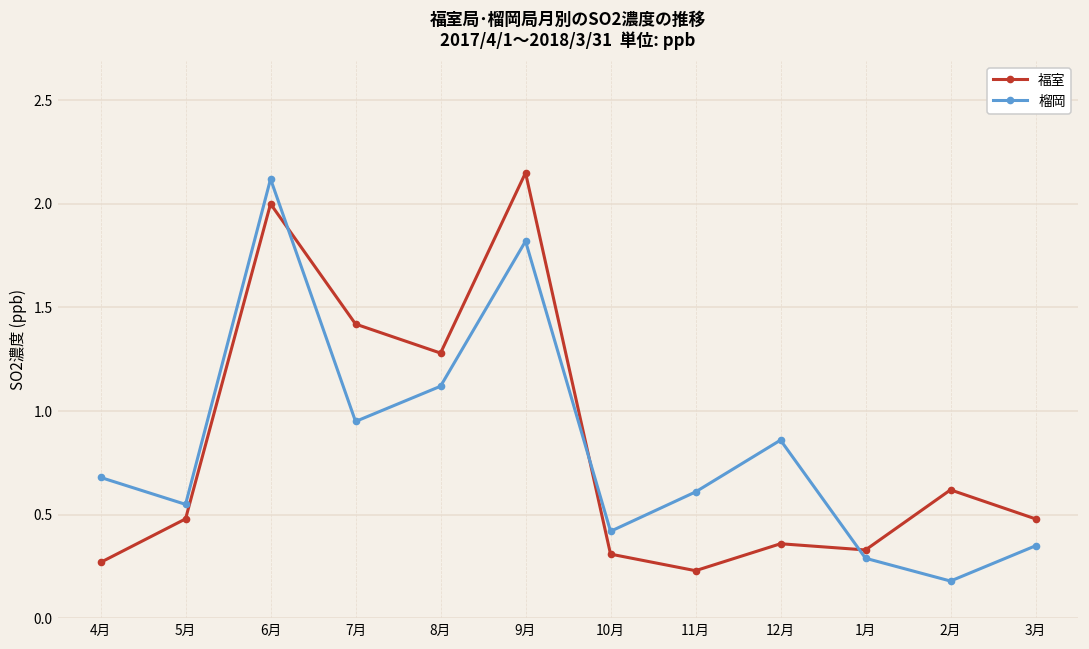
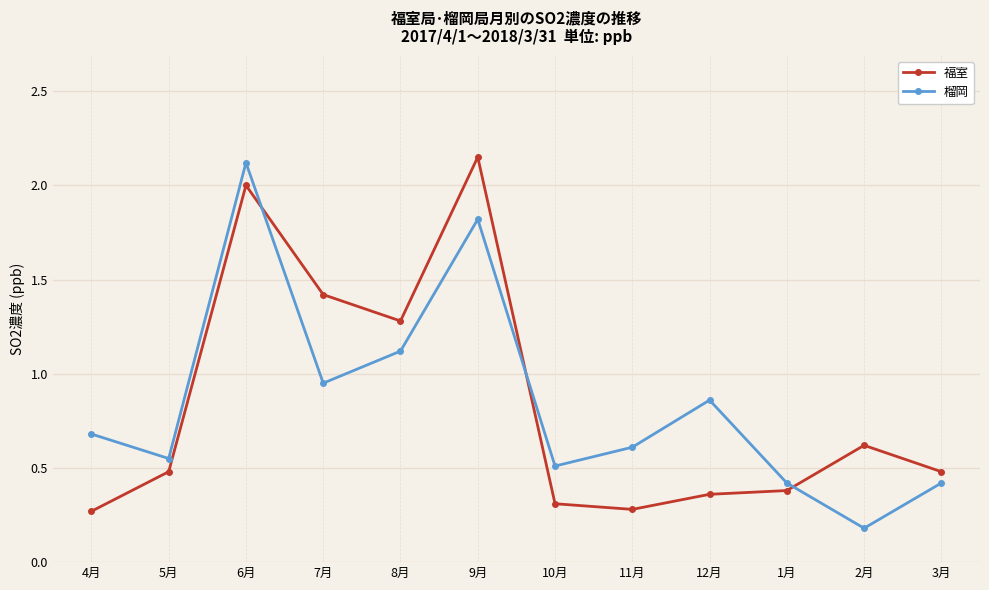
榴岡, 10月: 0.42 -> 0.51
福室, 11月: 0.23 -> 0.28
福室, 1月: 0.33 -> 0.38
榴岡, 1月: 0.29 -> 0.42
榴岡, 3月: 0.35 -> 0.42
